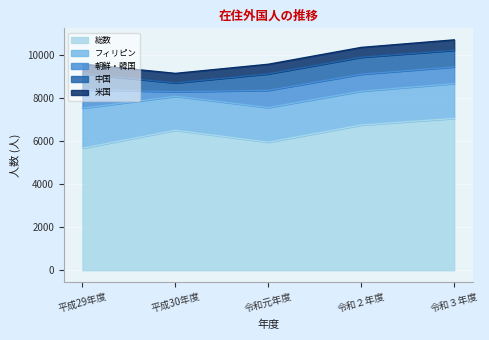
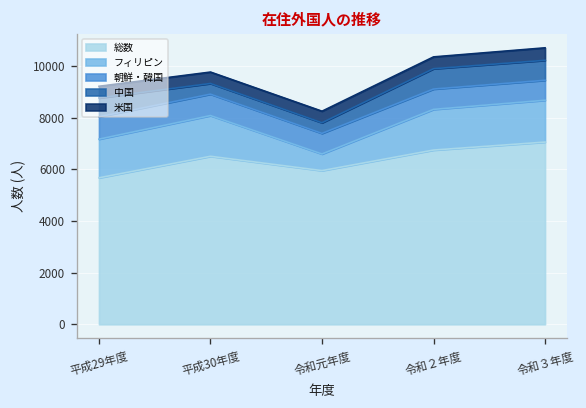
フィリピン, 平成29年度: 1900 -> 1500
朝鮮・韓国, 平成30年度: 200 -> 800
フィリピン, 令和元年度: 1600 -> 600
中国, 令和元年度: 800 -> 400
